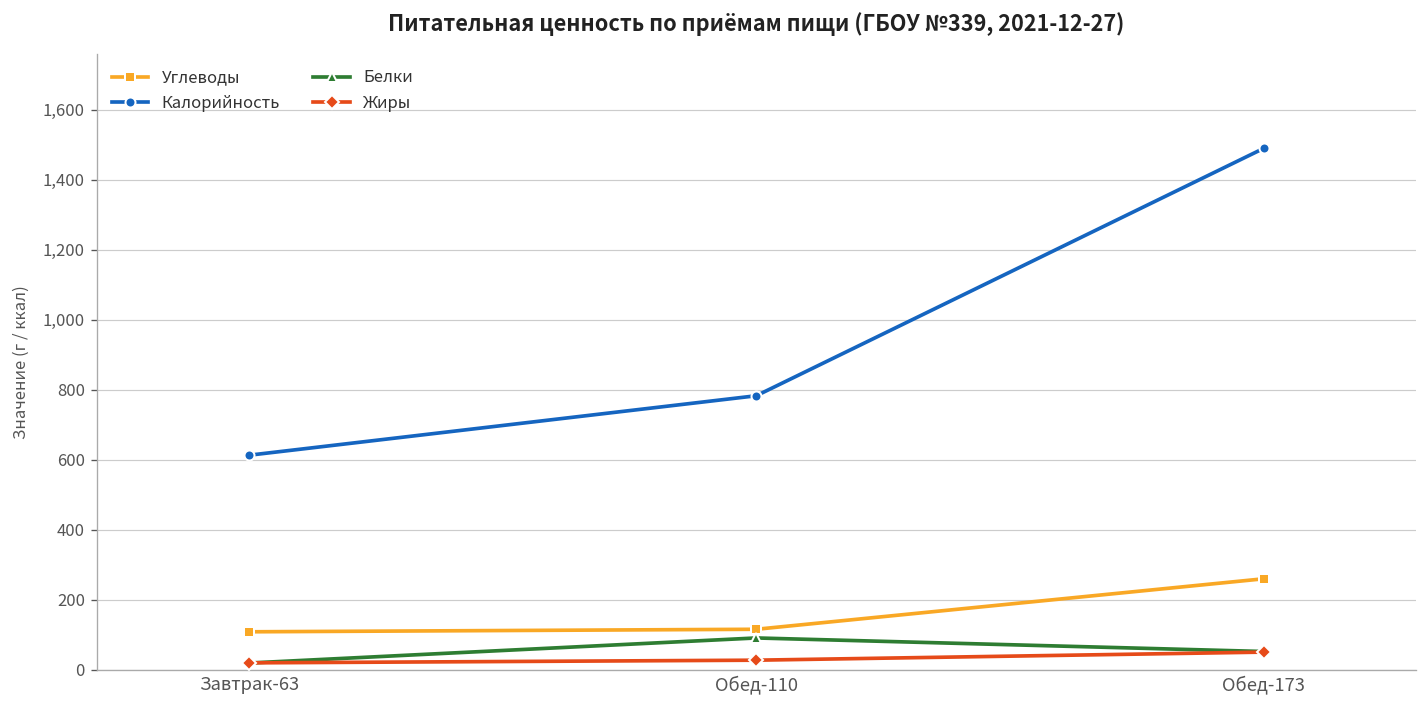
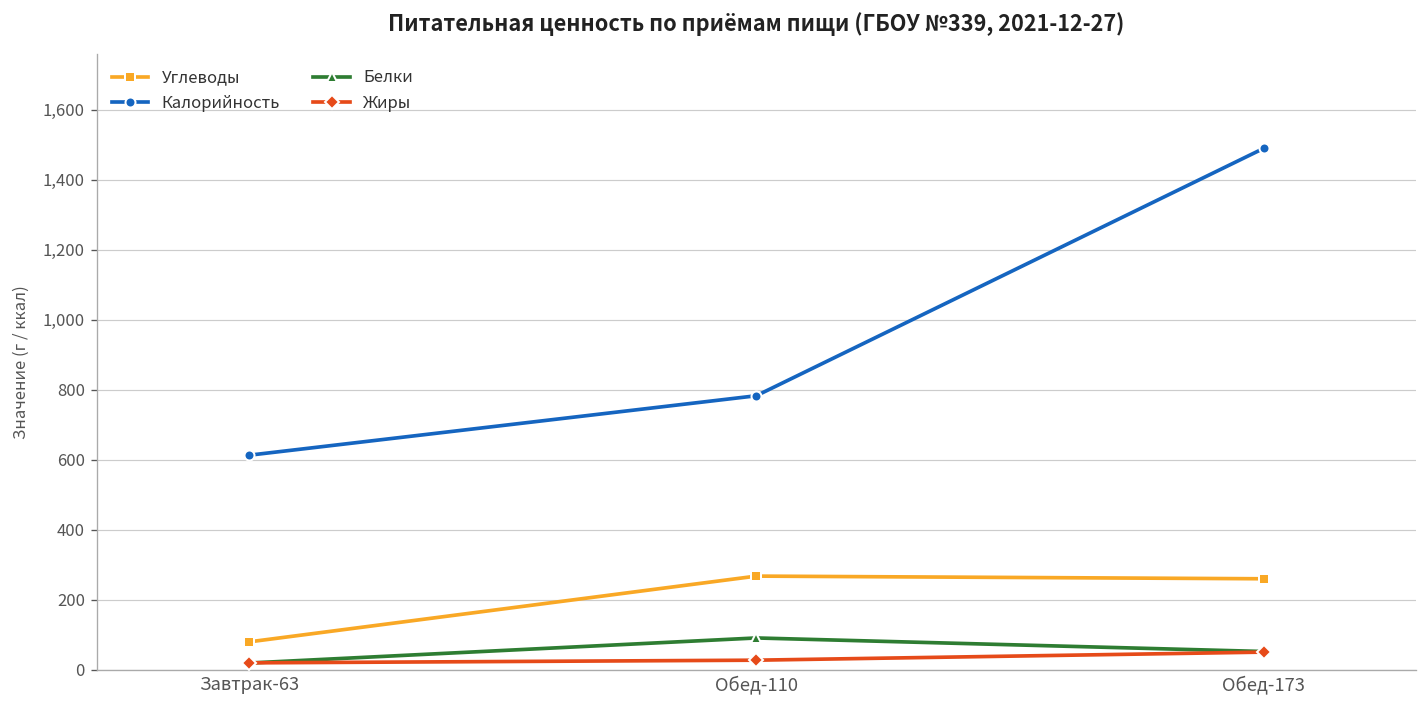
Углеводы, Завтрак-63: 110 -> 80
Углеводы, Обед-110: 120 -> 270
